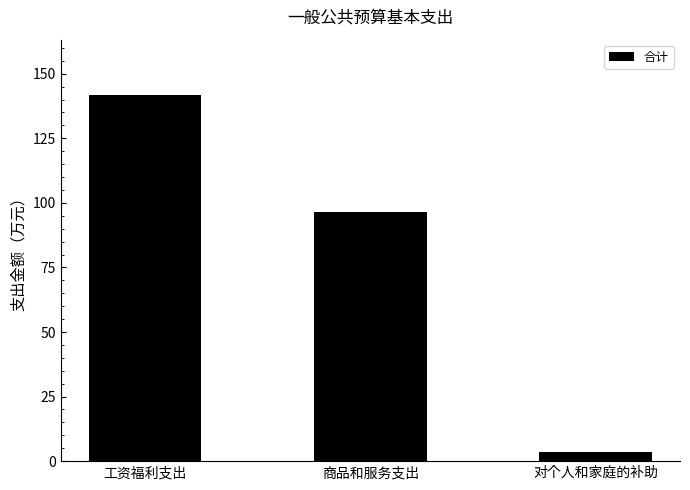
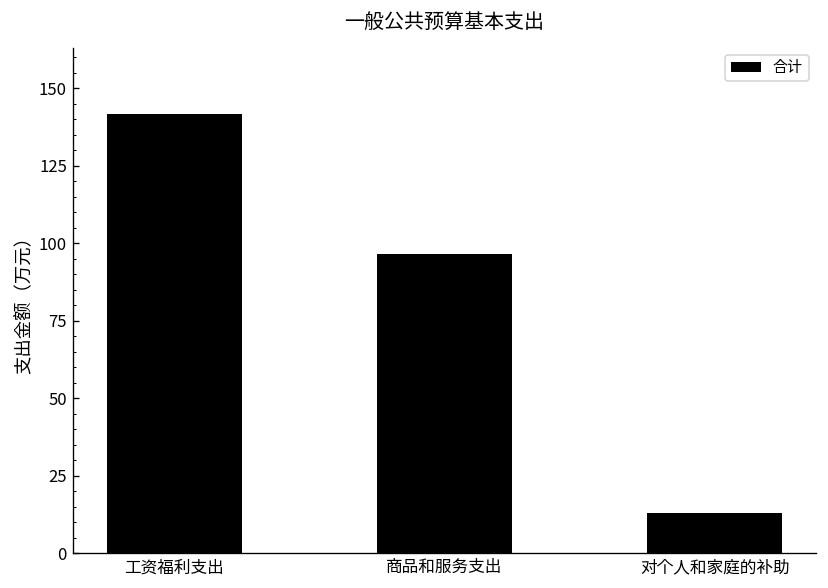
对个人和家庭的补助: 4 -> 13
